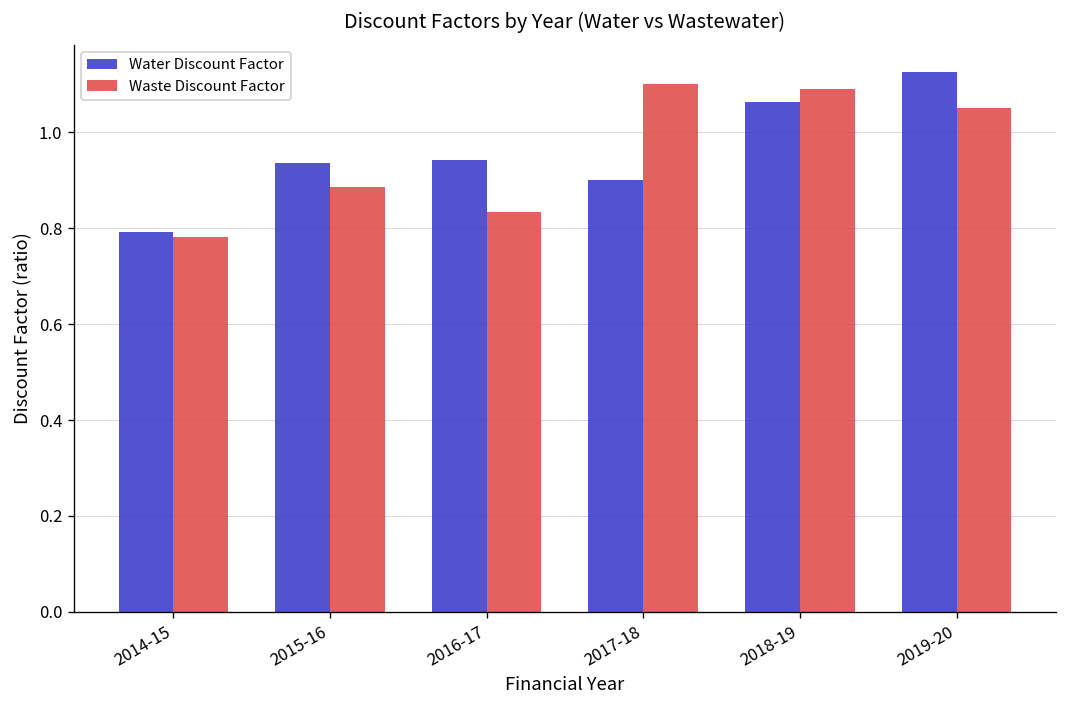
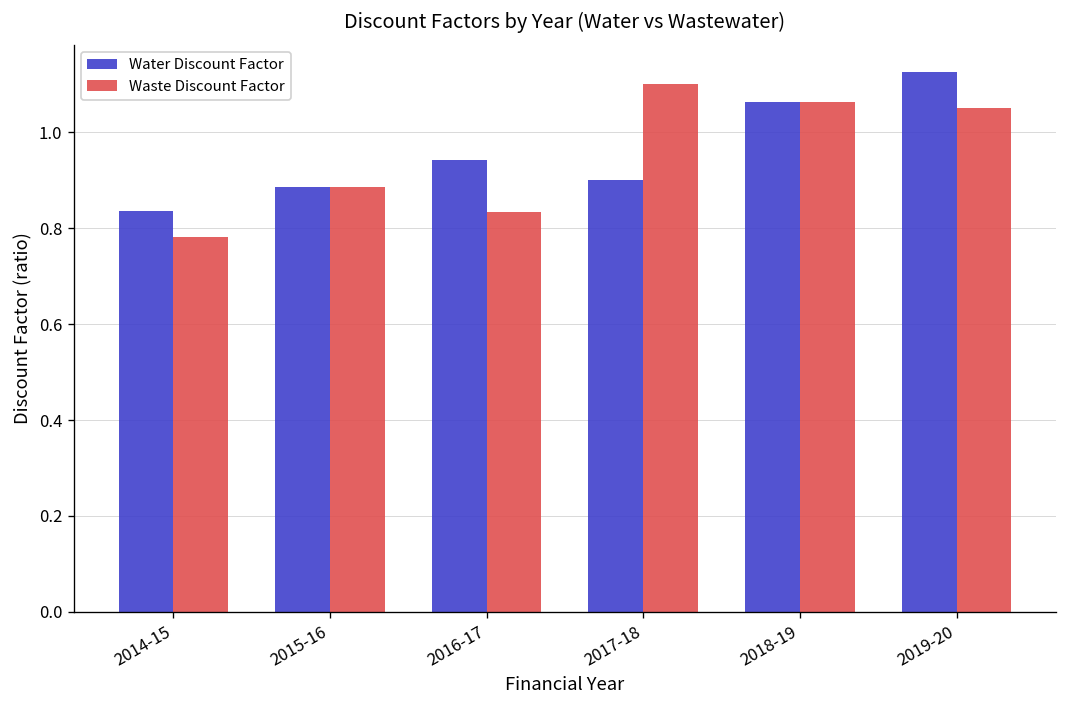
Water Discount Factor, 2014-15: 0.79 -> 0.83
Water Discount Factor, 2015-16: 0.94 -> 0.89
Waste Discount Factor, 2018-19: 1.09 -> 1.06
